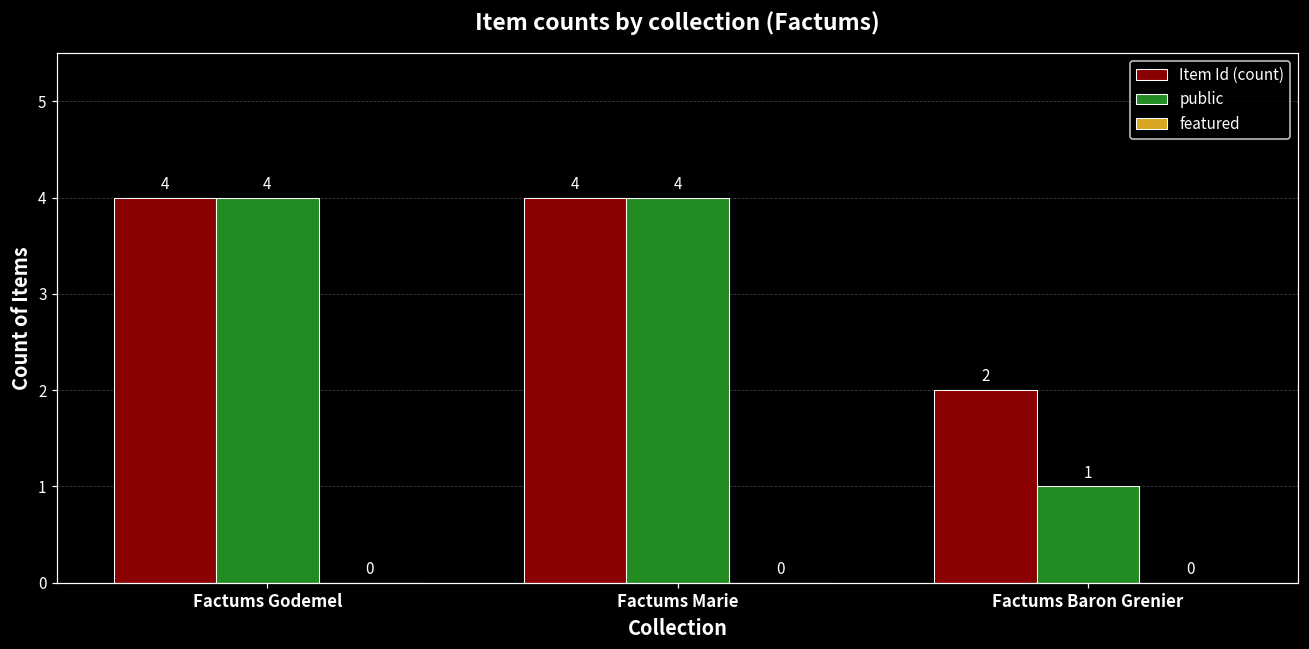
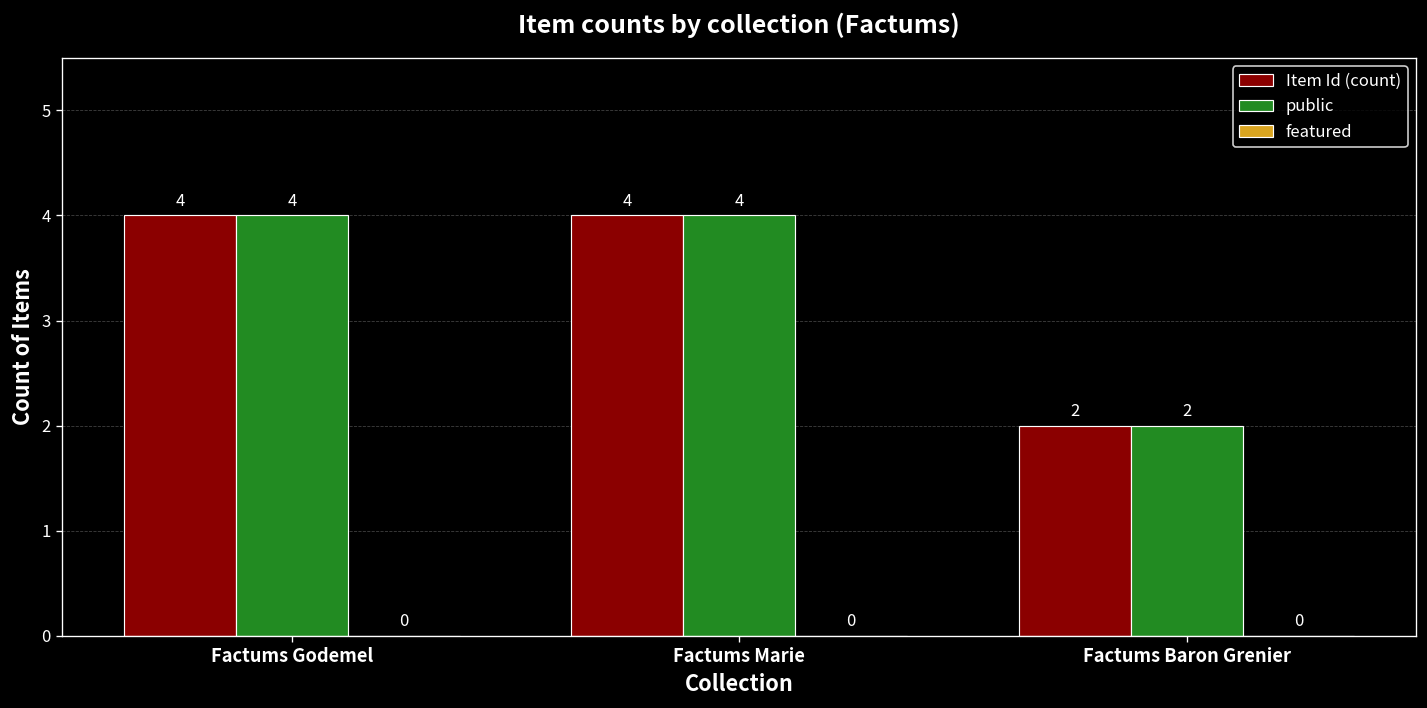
public, Factums Baron Grenier: 1 -> 2
